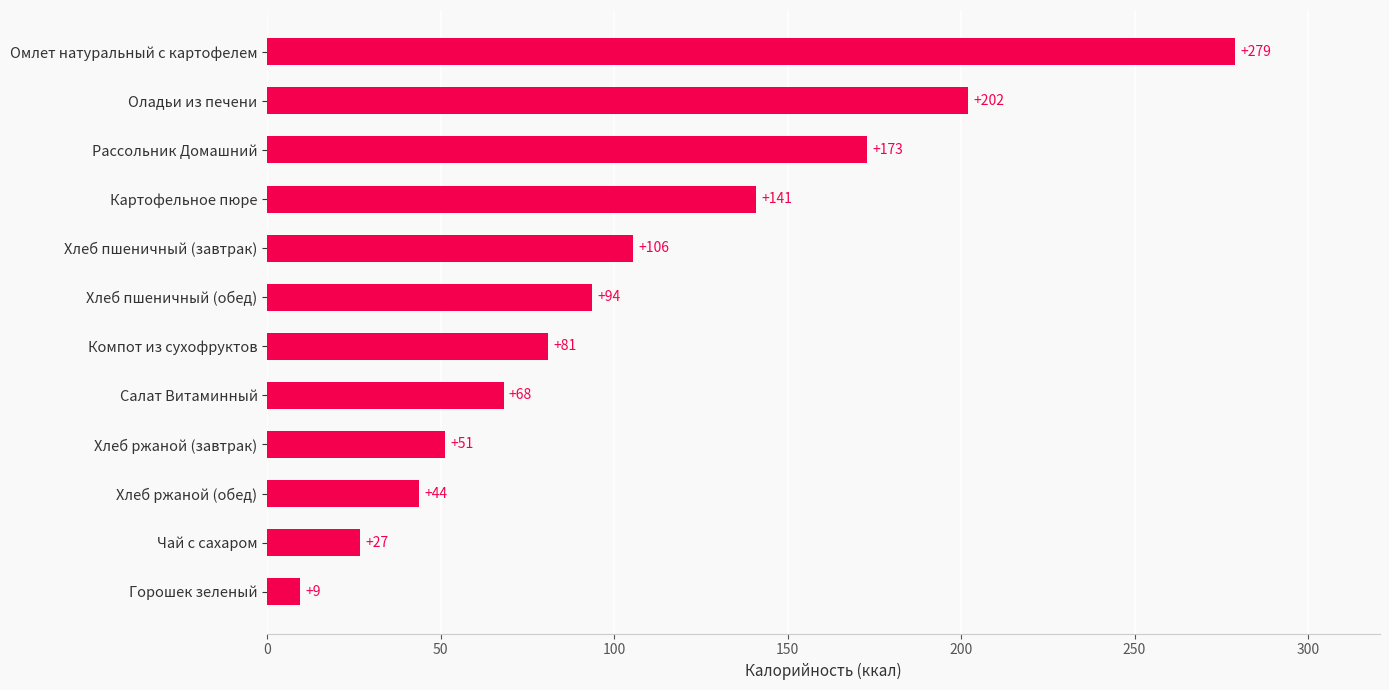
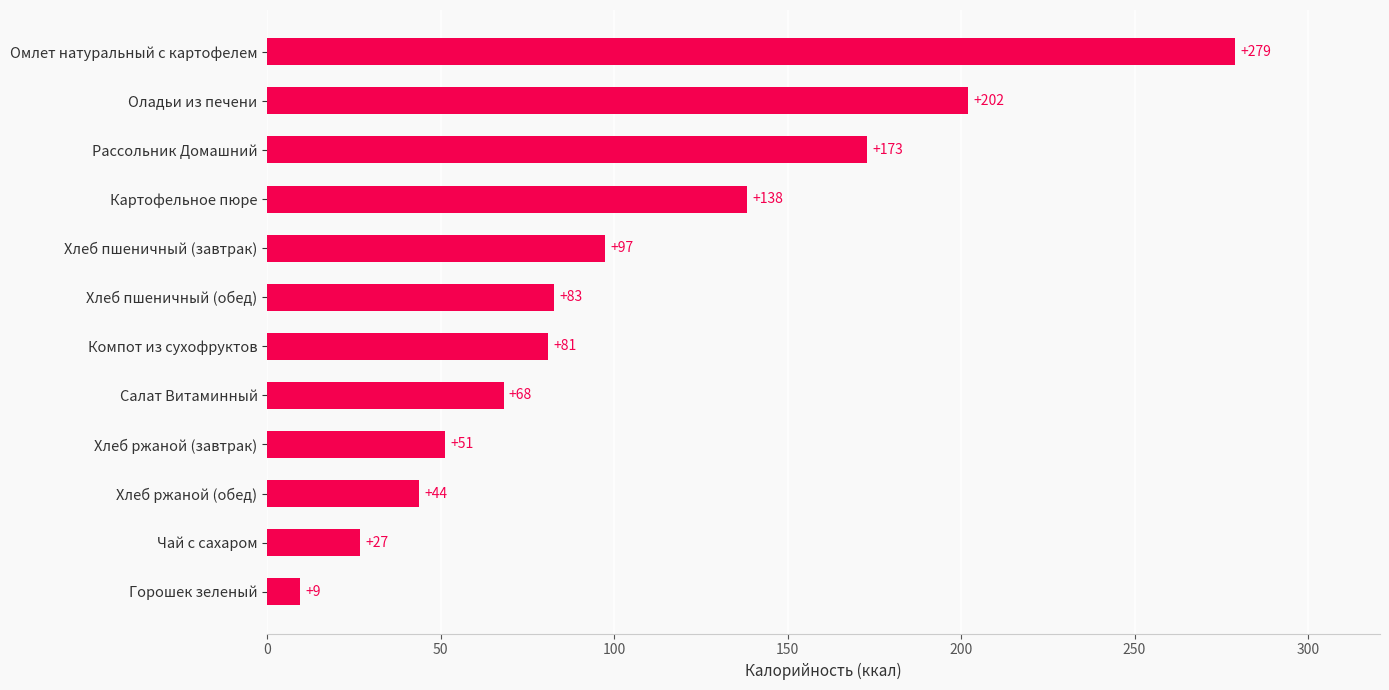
Картофельное пюре: +141 -> +138
Хлеб пшеничный (завтрак): +106 -> +97
Хлеб пшеничный (обед): +94 -> +83
